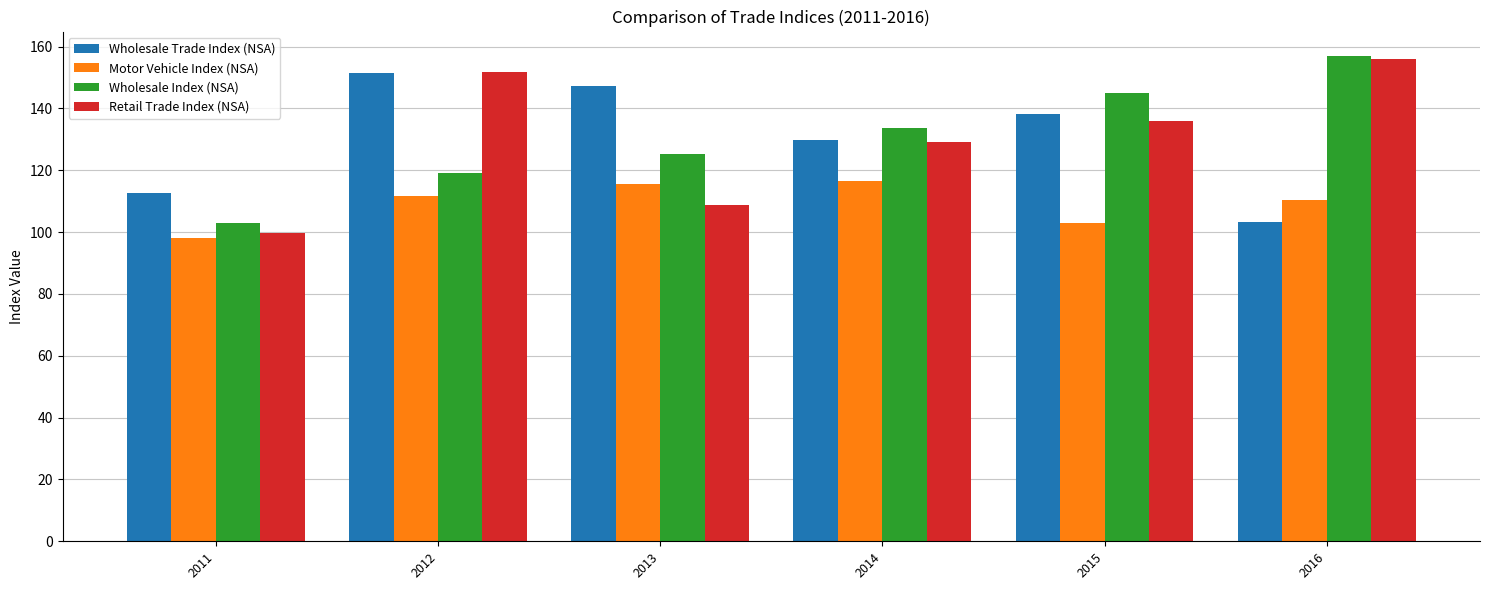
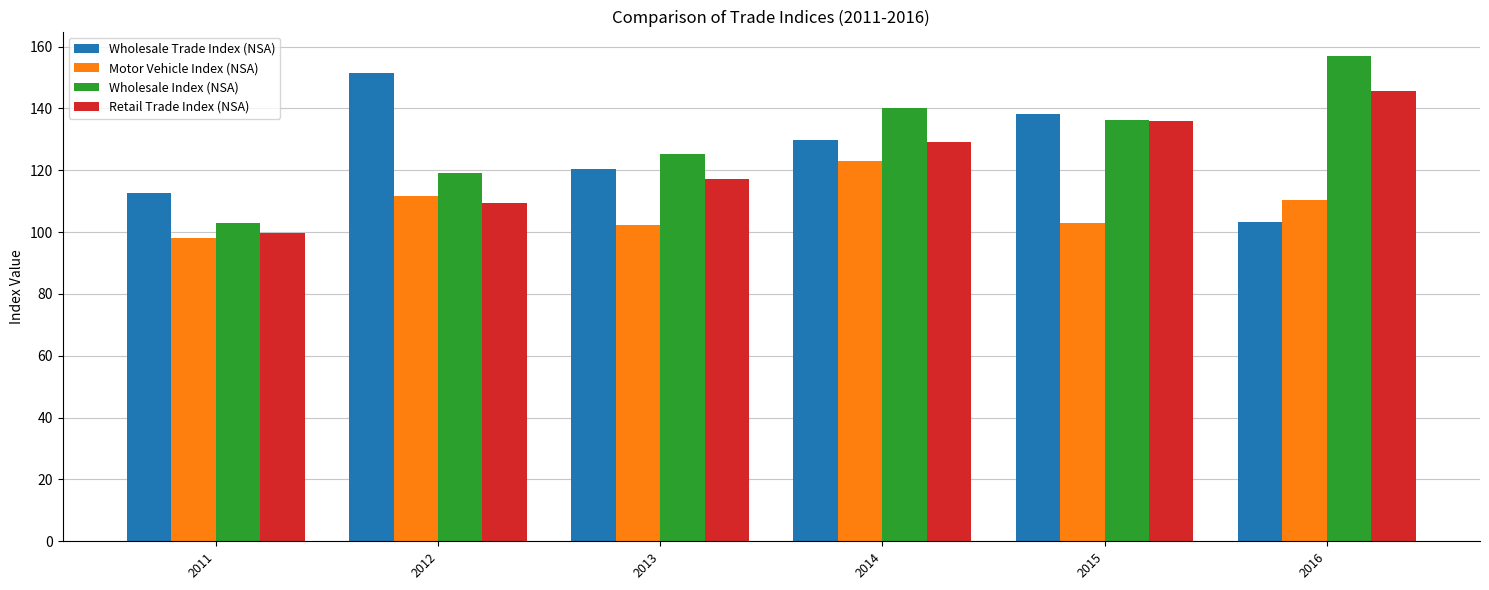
Retail Trade Index (NSA), 2012: 152 -> 110
Wholesale Trade Index (NSA), 2013: 147 -> 120
Motor Vehicle Index (NSA), 2013: 115 -> 102
Retail Trade Index (NSA), 2013: 109 -> 117
Motor Vehicle Index (NSA), 2014: 117 -> 123
Wholesale Index (NSA), 2014: 134 -> 140
Wholesale Index (NSA), 2015: 145 -> 136
Retail Trade Index (NSA), 2016: 156 -> 146
